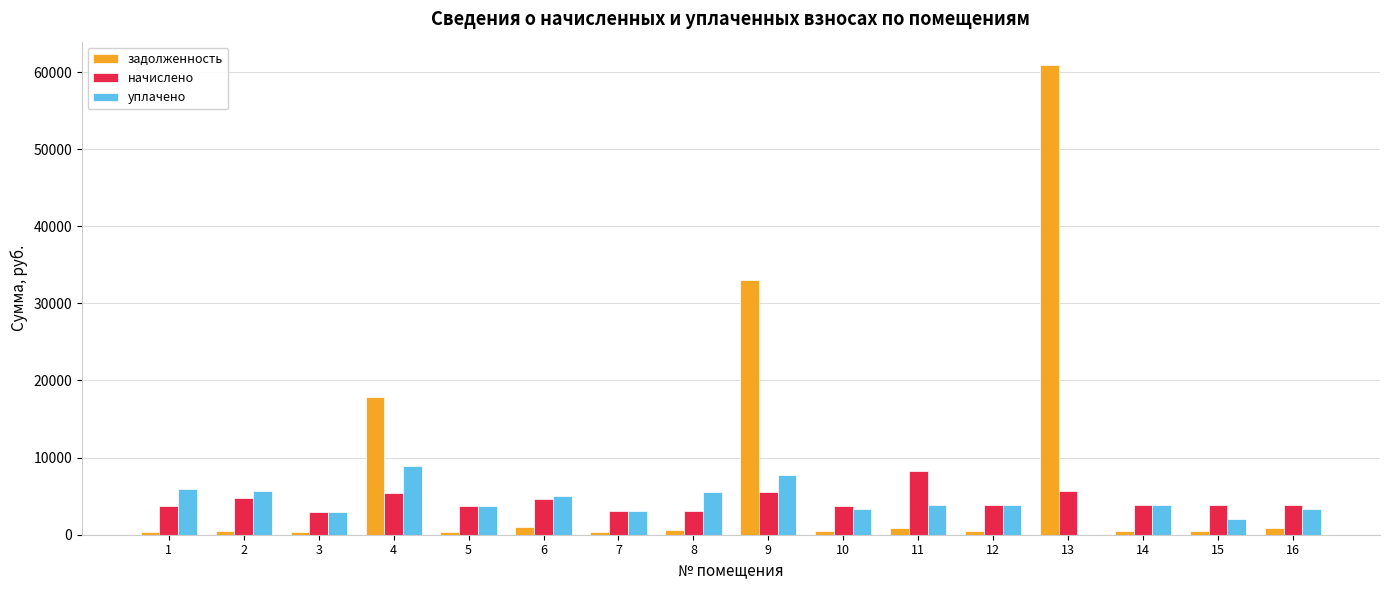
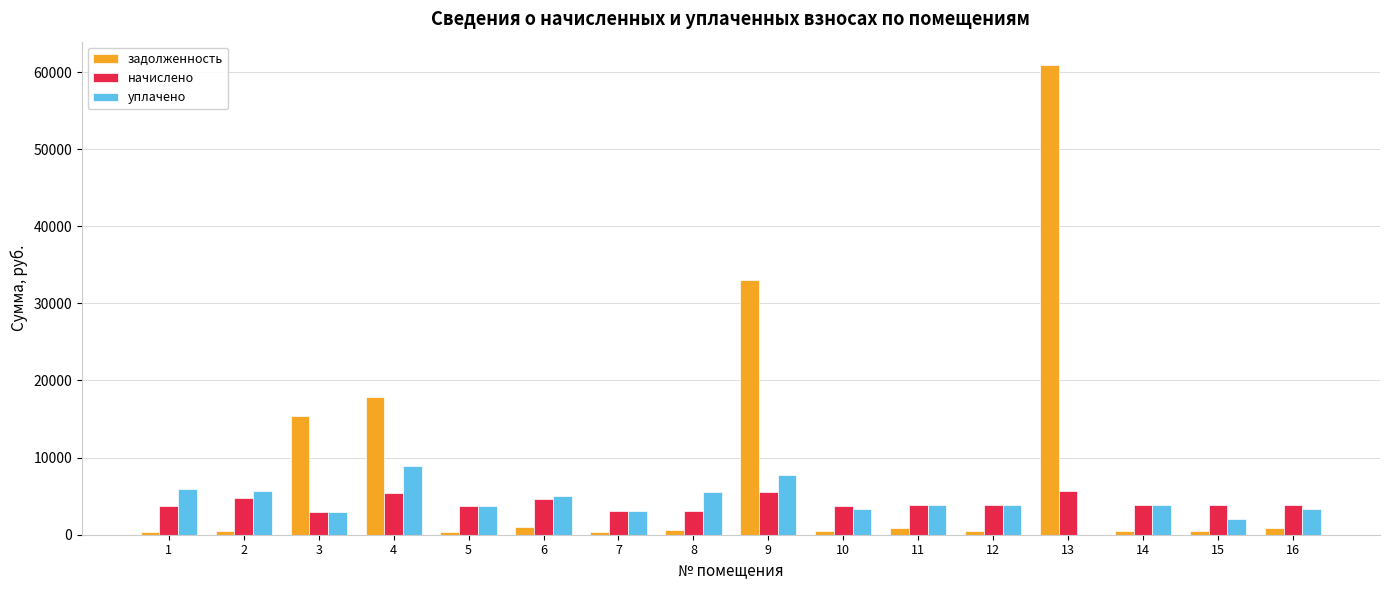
задолженность, 3: 0 -> 15000
начислено, 11: 8000 -> 4000
